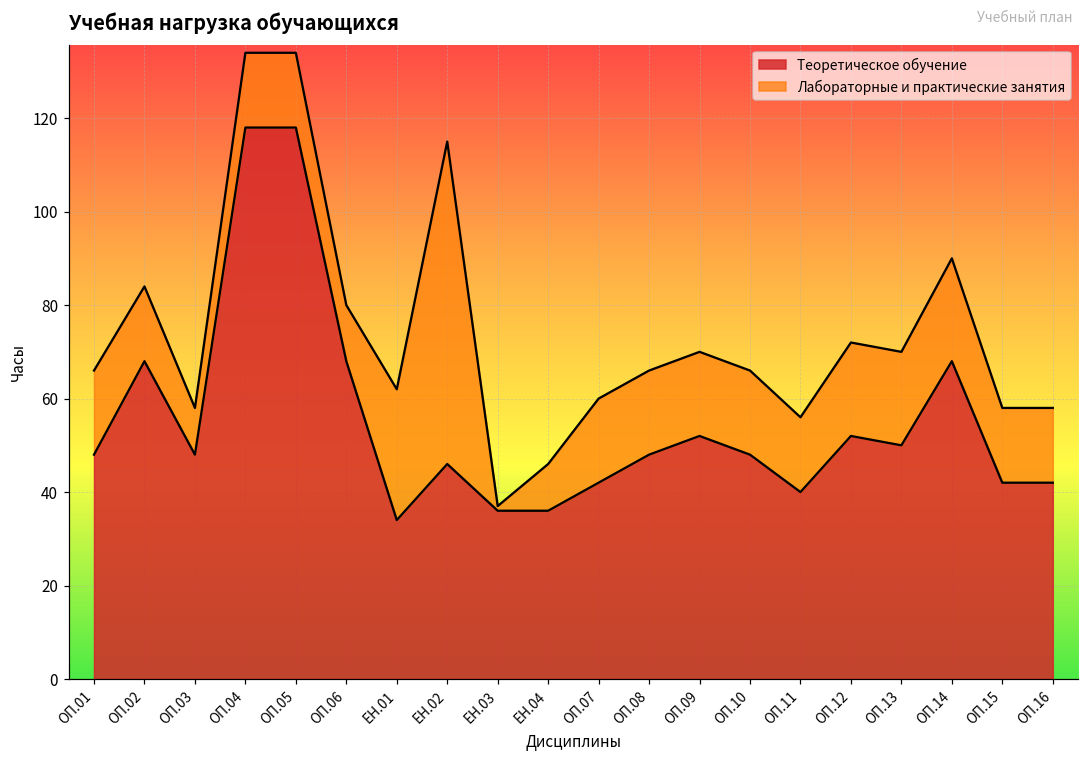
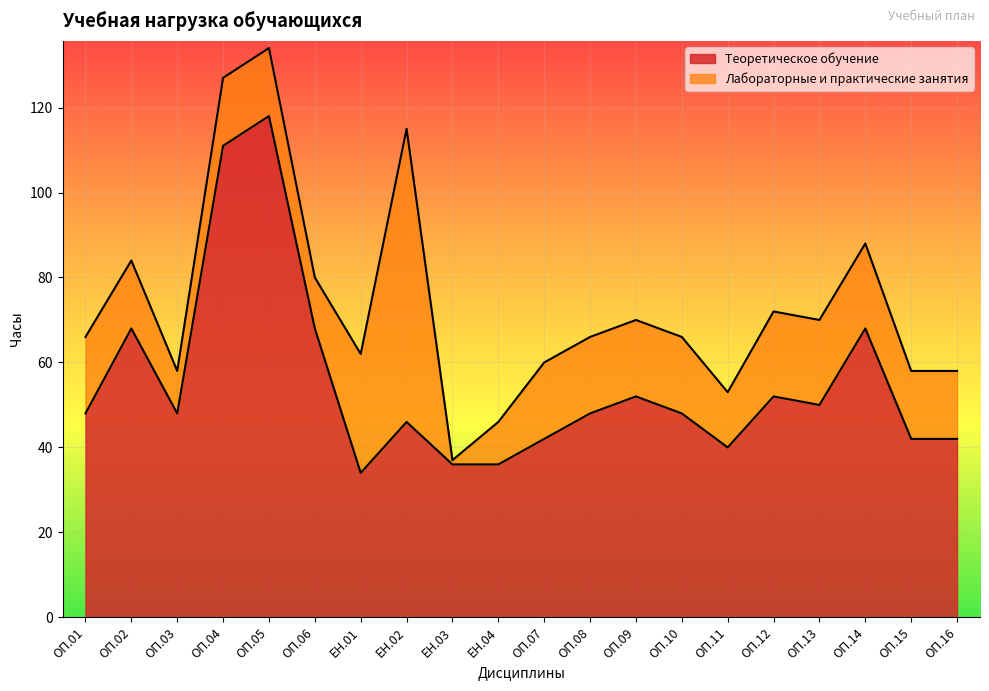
Теоретическое обучение, ОП.04: 118 -> 111
Лабораторные и практические занятия, ОП.11: 16 -> 13
Лабораторные и практические занятия, ОП.14: 22 -> 20
